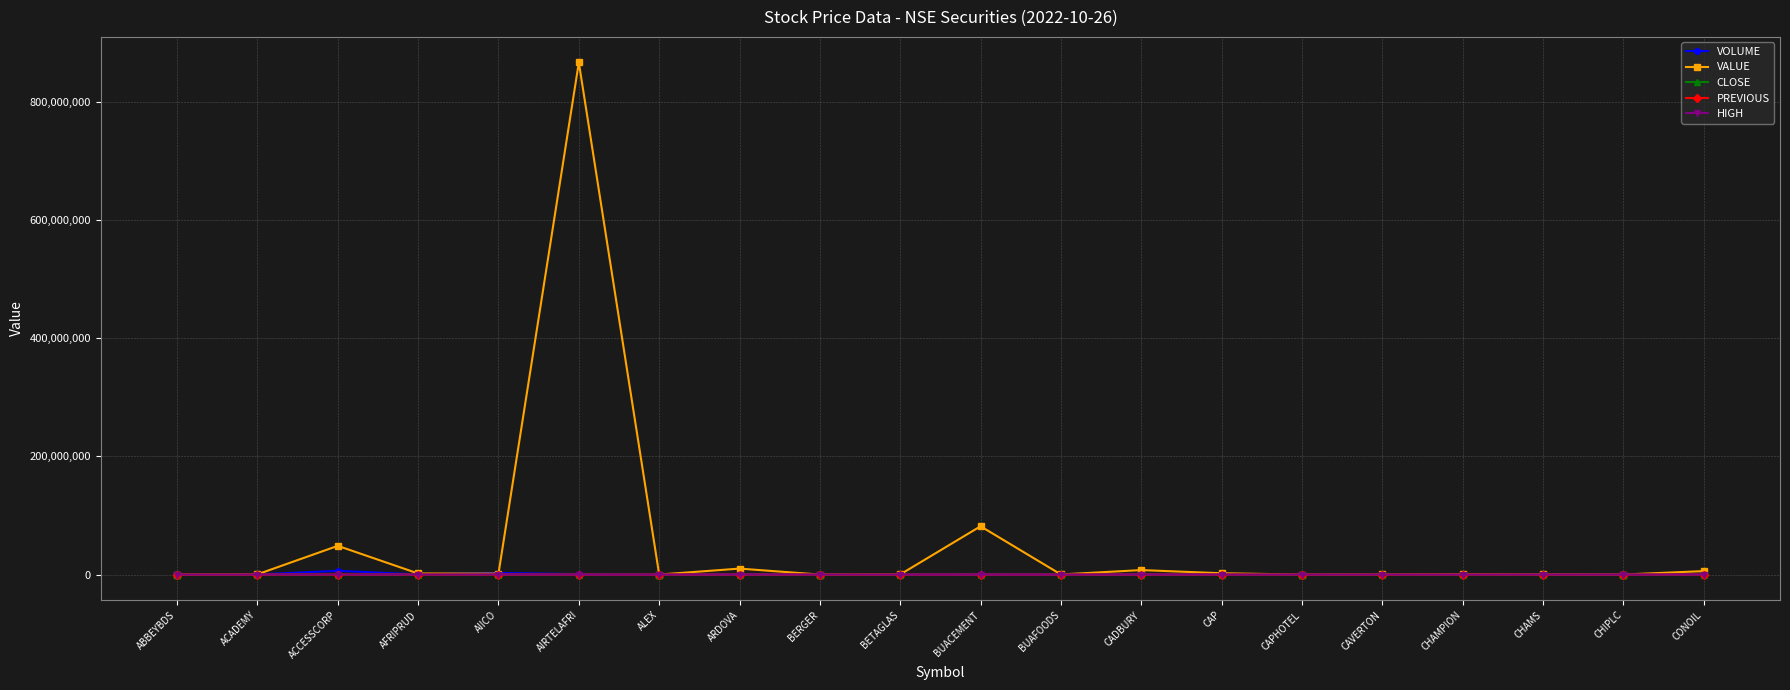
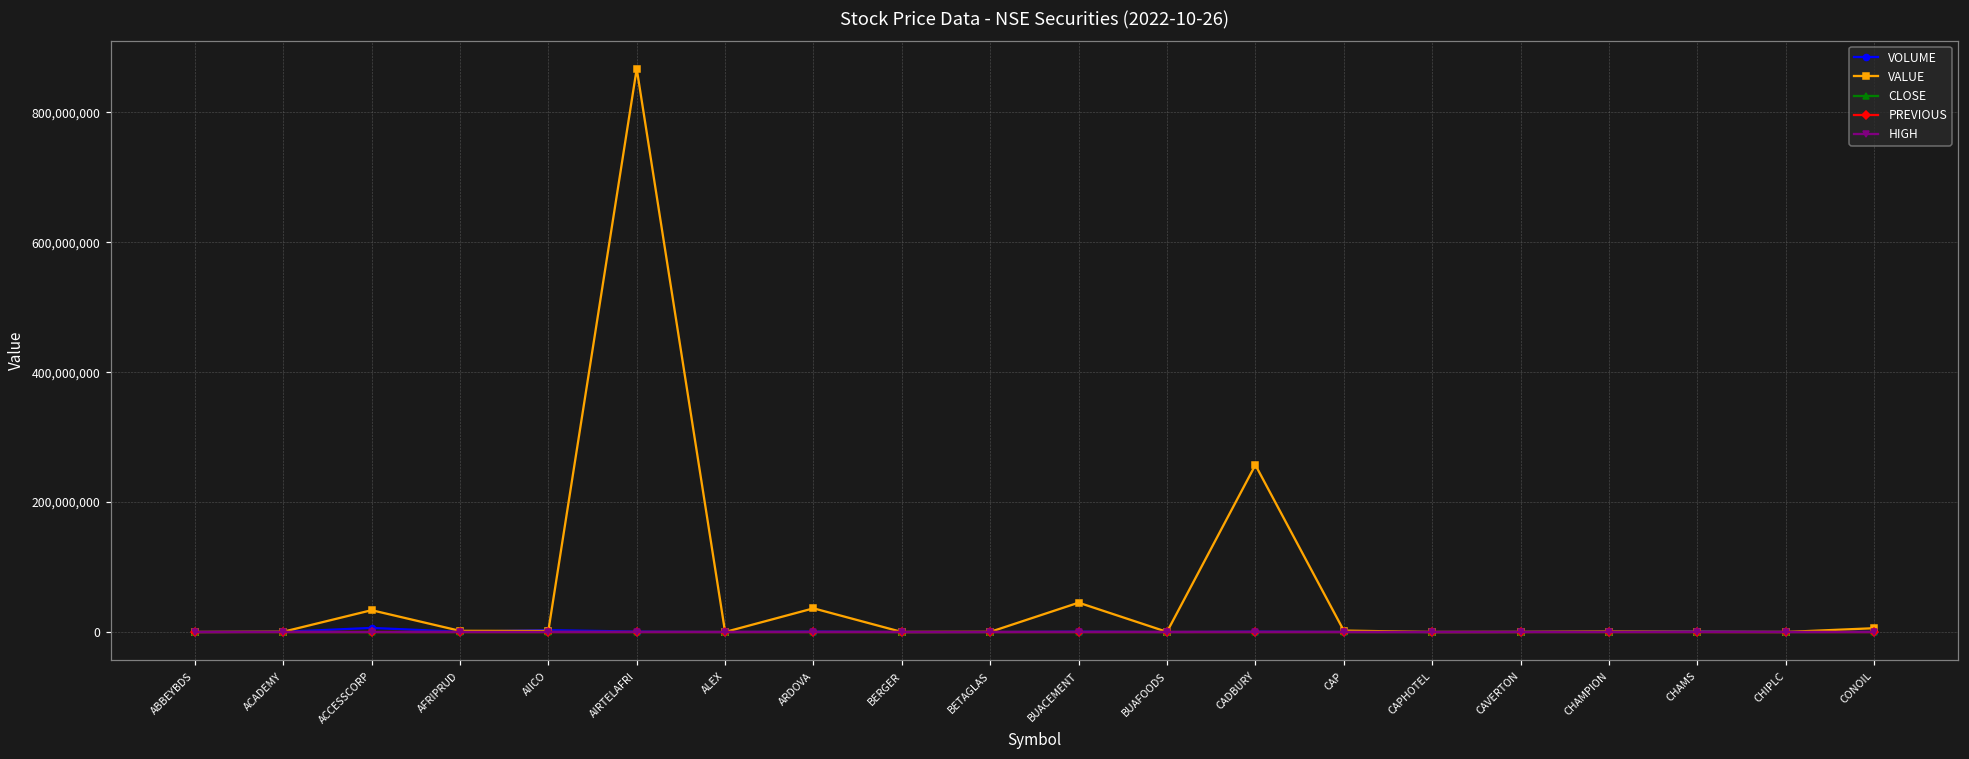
VALUE, ACCESSCORP: 50,000,000 -> 30,000,000
VALUE, ARDOVA: 10,000,000 -> 40,000,000
VALUE, BUACEMENT: 80,000,000 -> 50,000,000
VALUE, CADBURY: 10,000,000 -> 260,000,000
